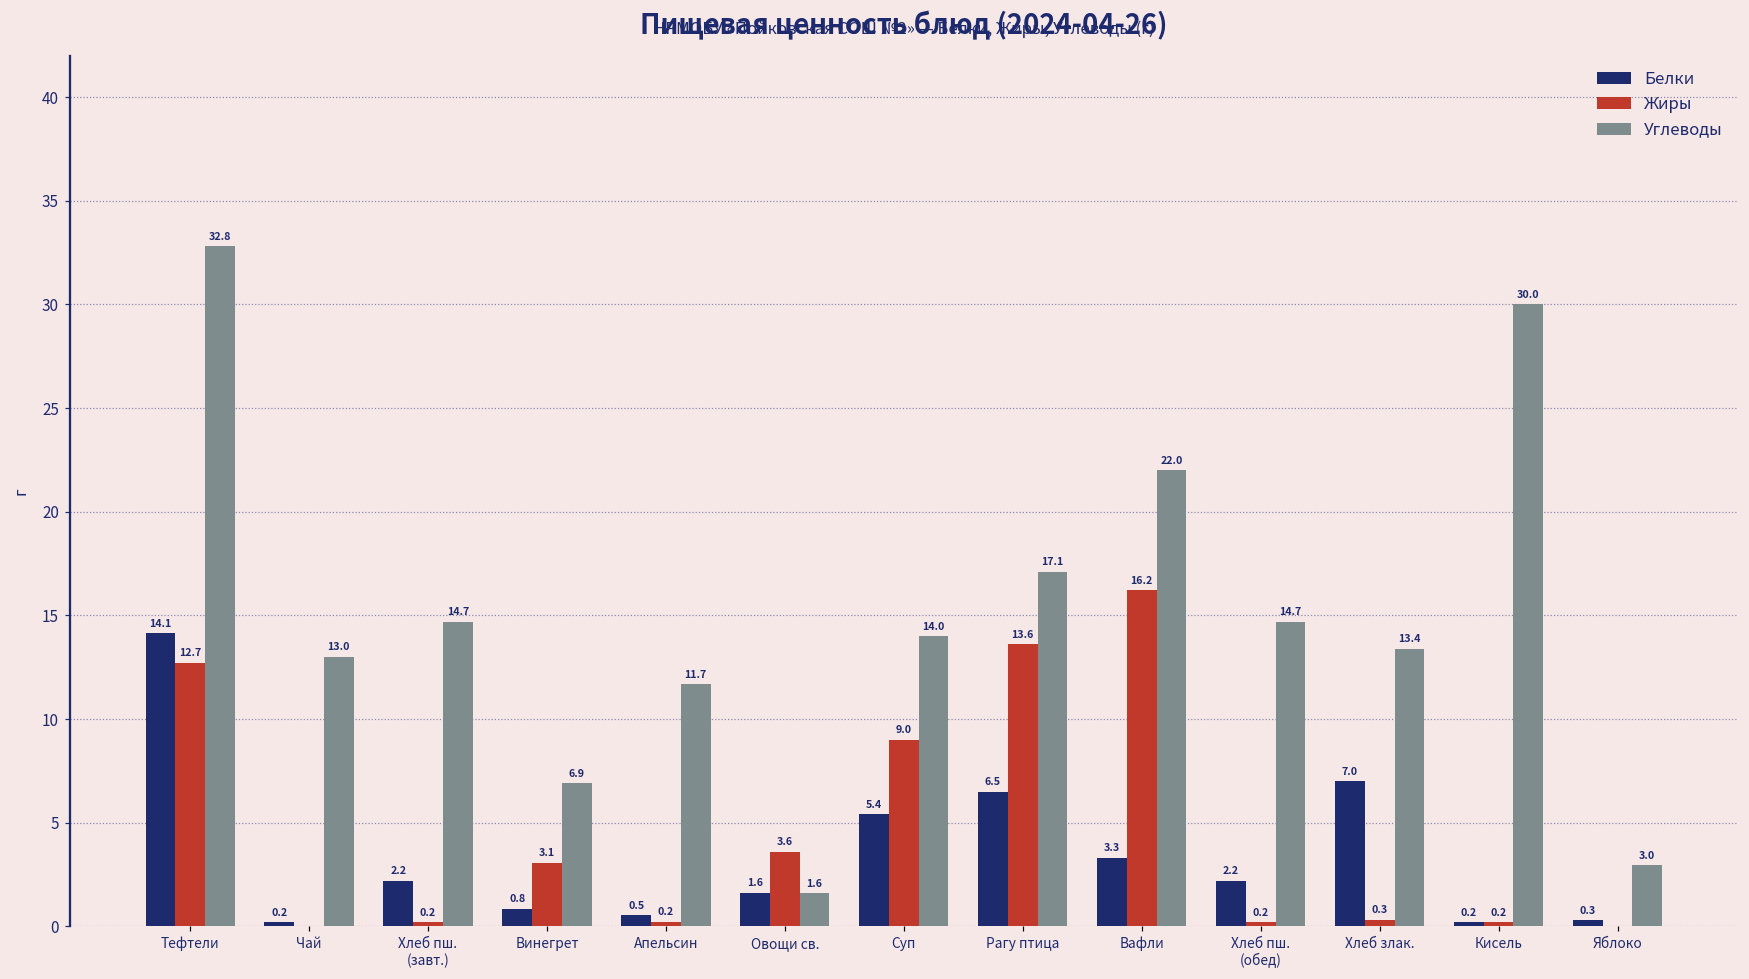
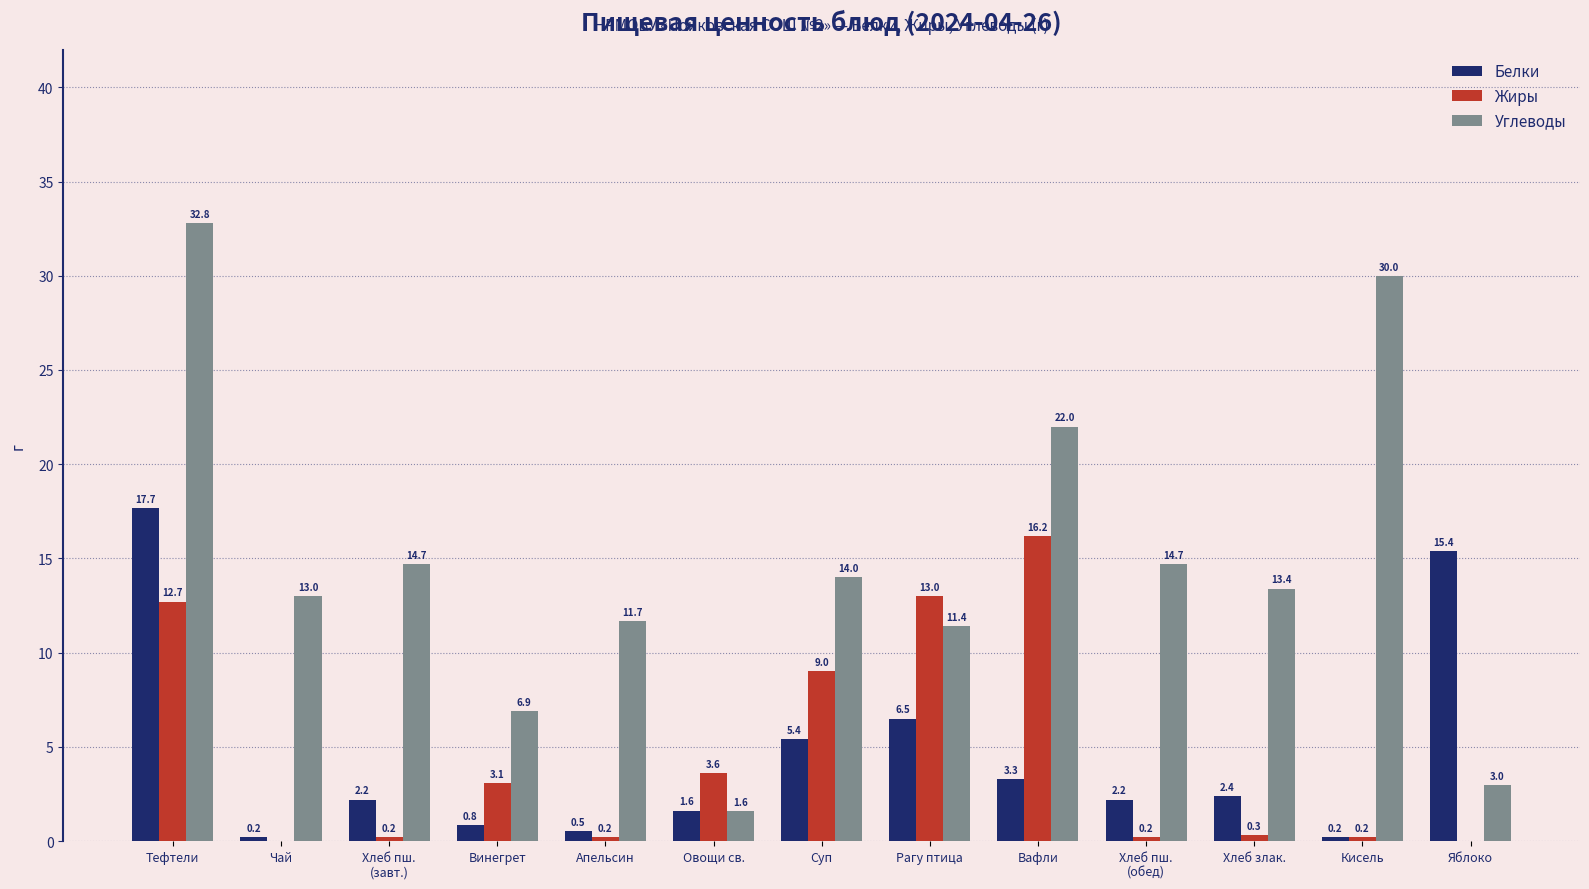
Белки, Тефтели: 14.1 -> 17.7
Жиры, Рагу птица: 13.6 -> 13.0
Углеводы, Рагу птица: 17.1 -> 11.4
Белки, Хлеб злак.: 7.0 -> 2.4
Белки, Яблоко: 0.3 -> 15.4
